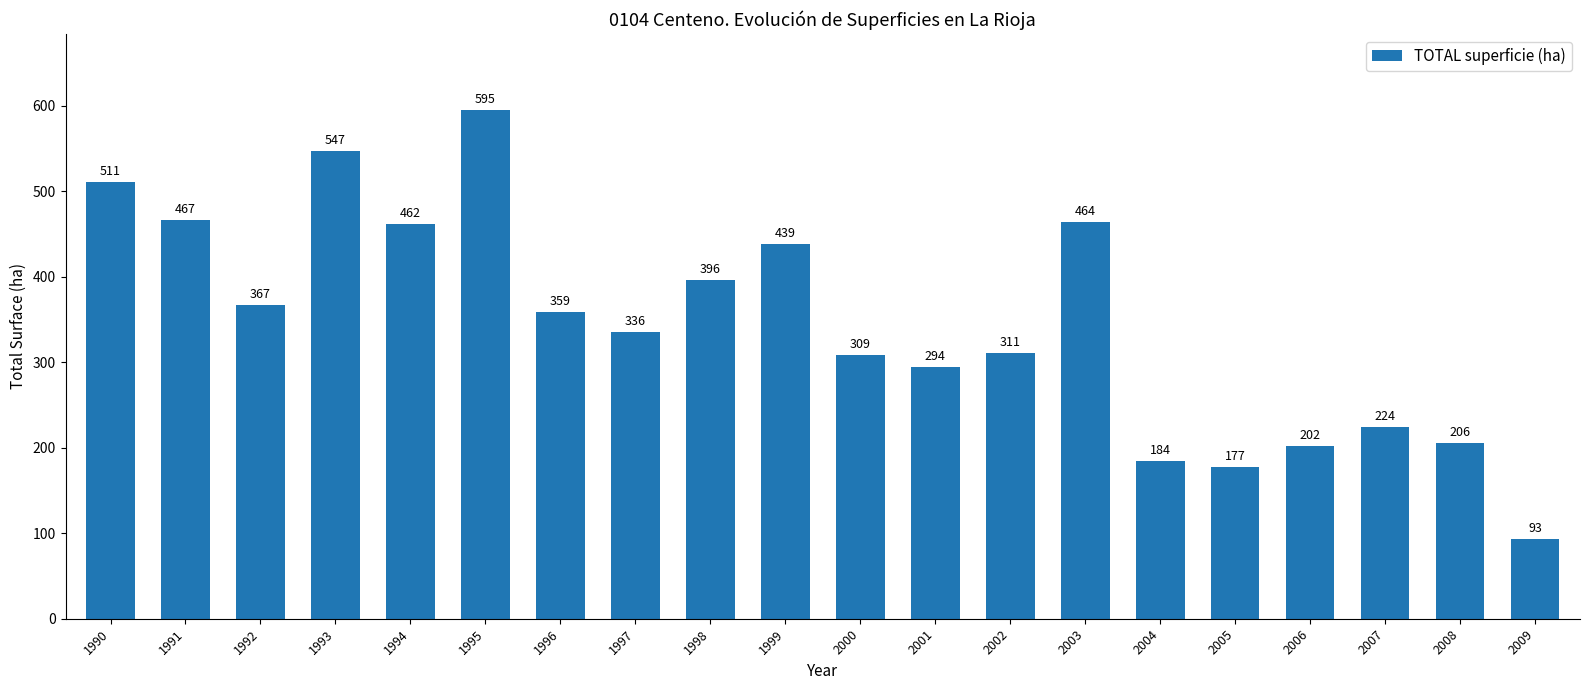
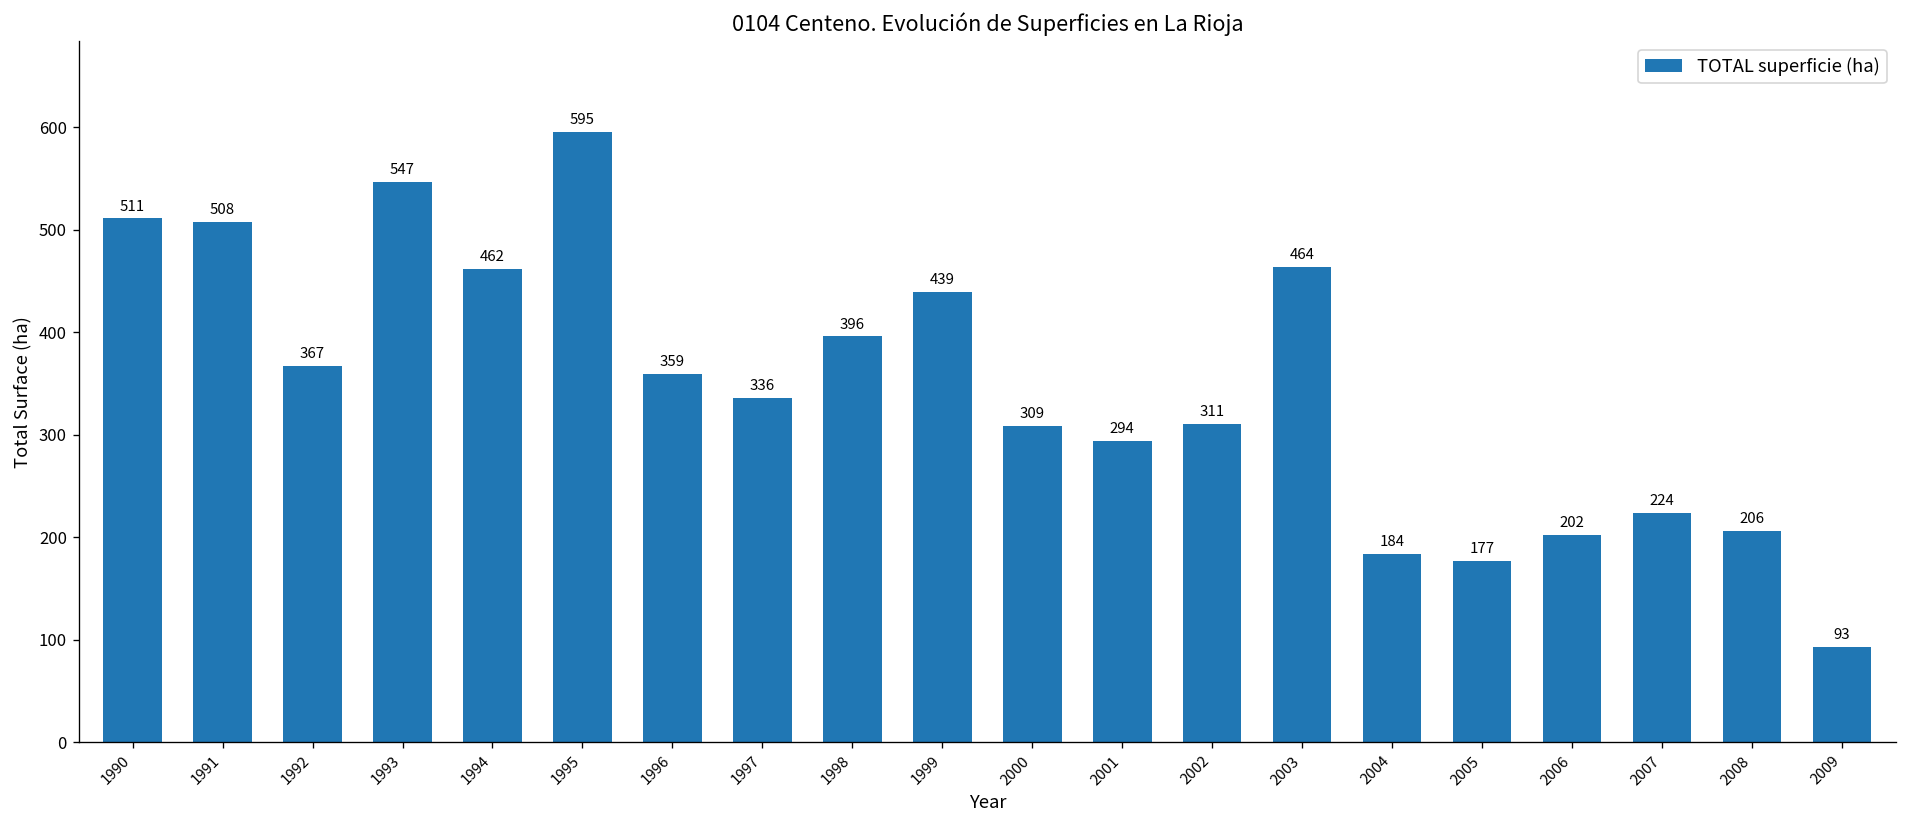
1991: 467 -> 508
